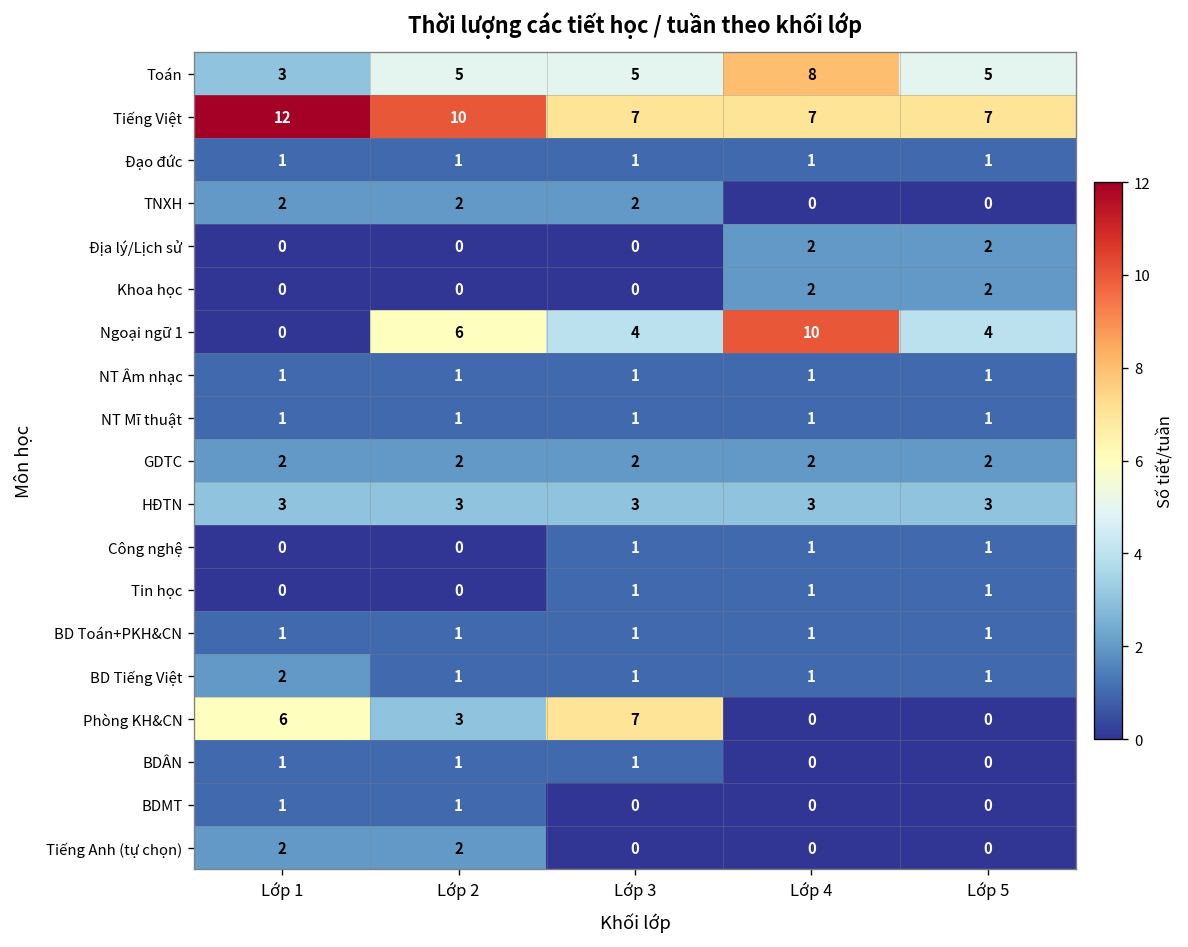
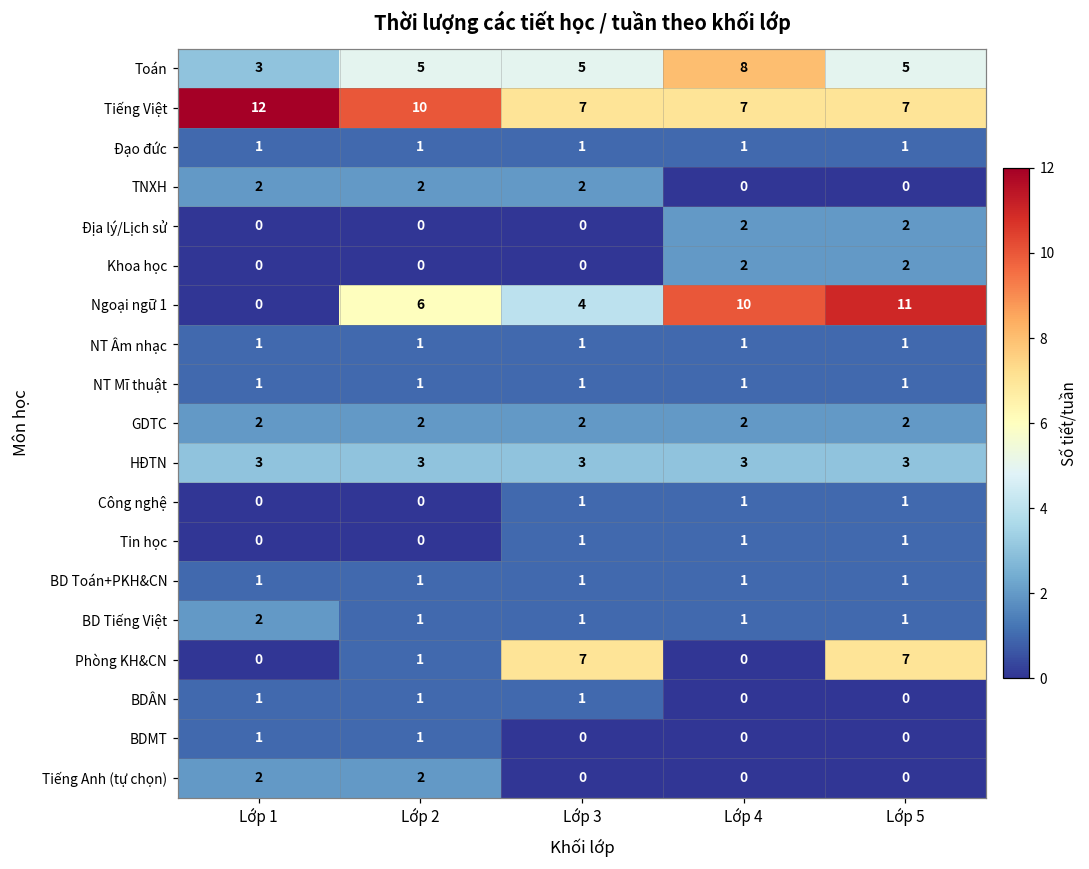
Ngoại ngữ 1, Lớp 5: 4 -> 11
Phòng KH&CN, Lớp 1: 6 -> 0
Phòng KH&CN, Lớp 2: 3 -> 1
Phòng KH&CN, Lớp 5: 0 -> 7
